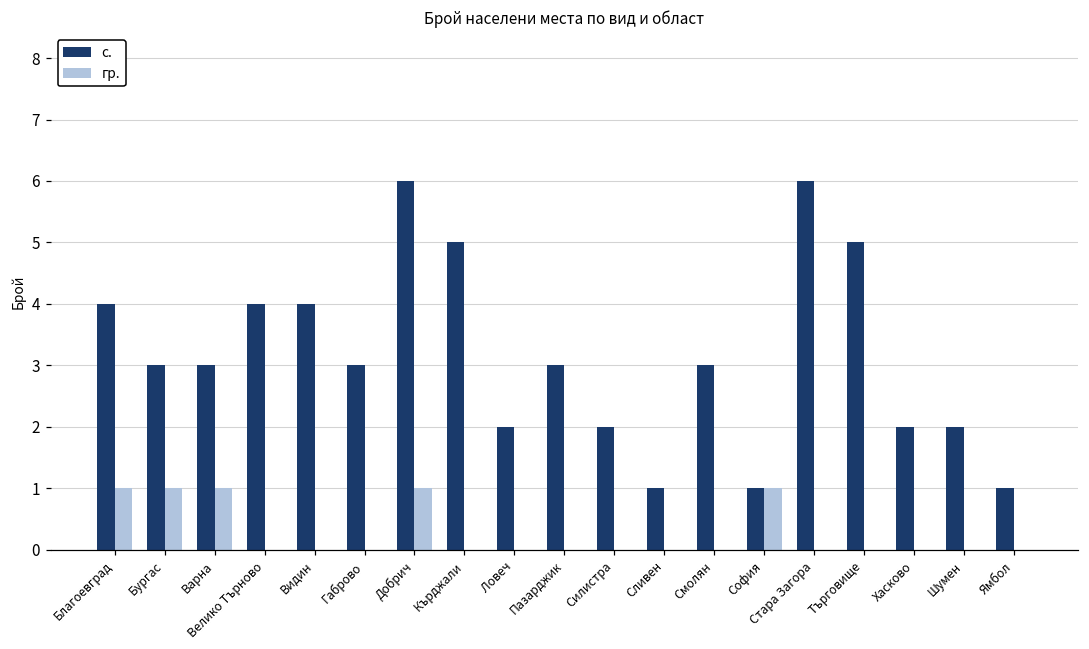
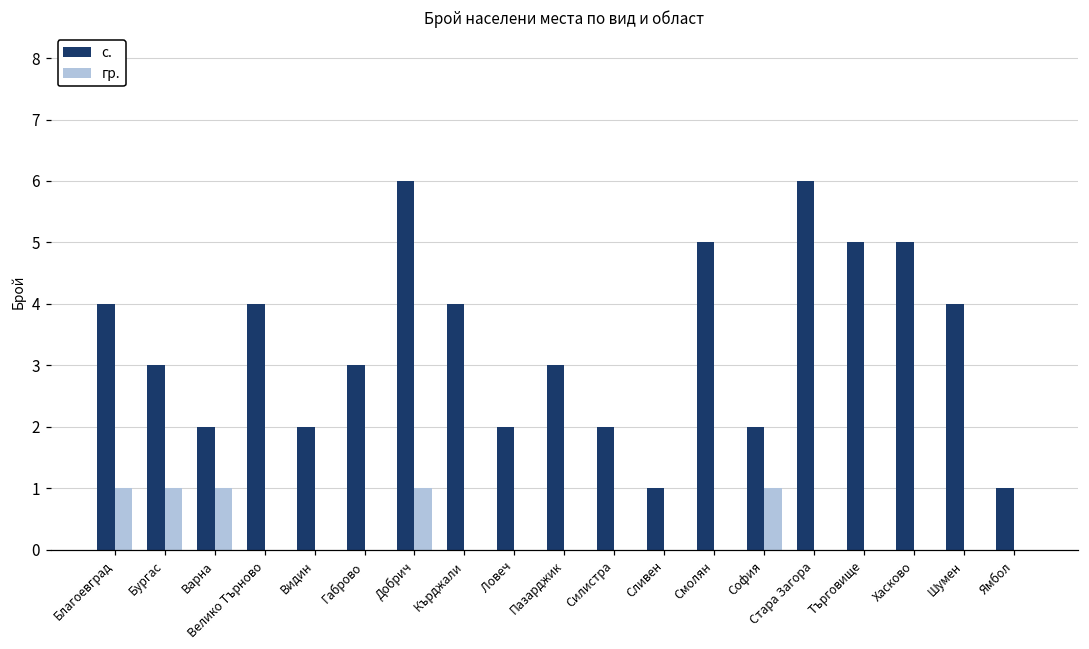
с., Варна: 3 -> 2
с., Видин: 4 -> 2
с., Кърджали: 5 -> 4
с., Смолян: 3 -> 5
с., София: 1 -> 2
с., Хасково: 2 -> 5
с., Шумен: 2 -> 4
